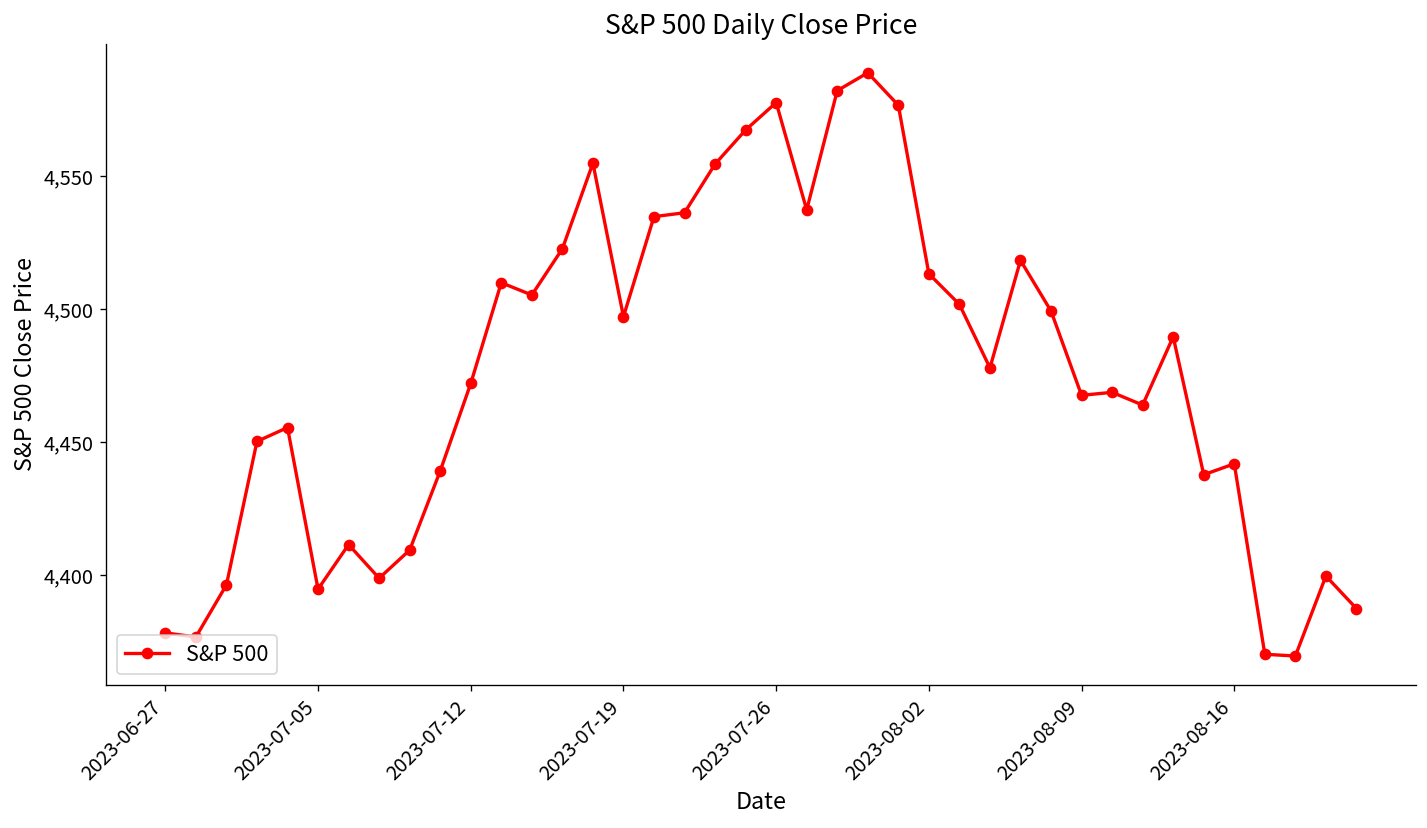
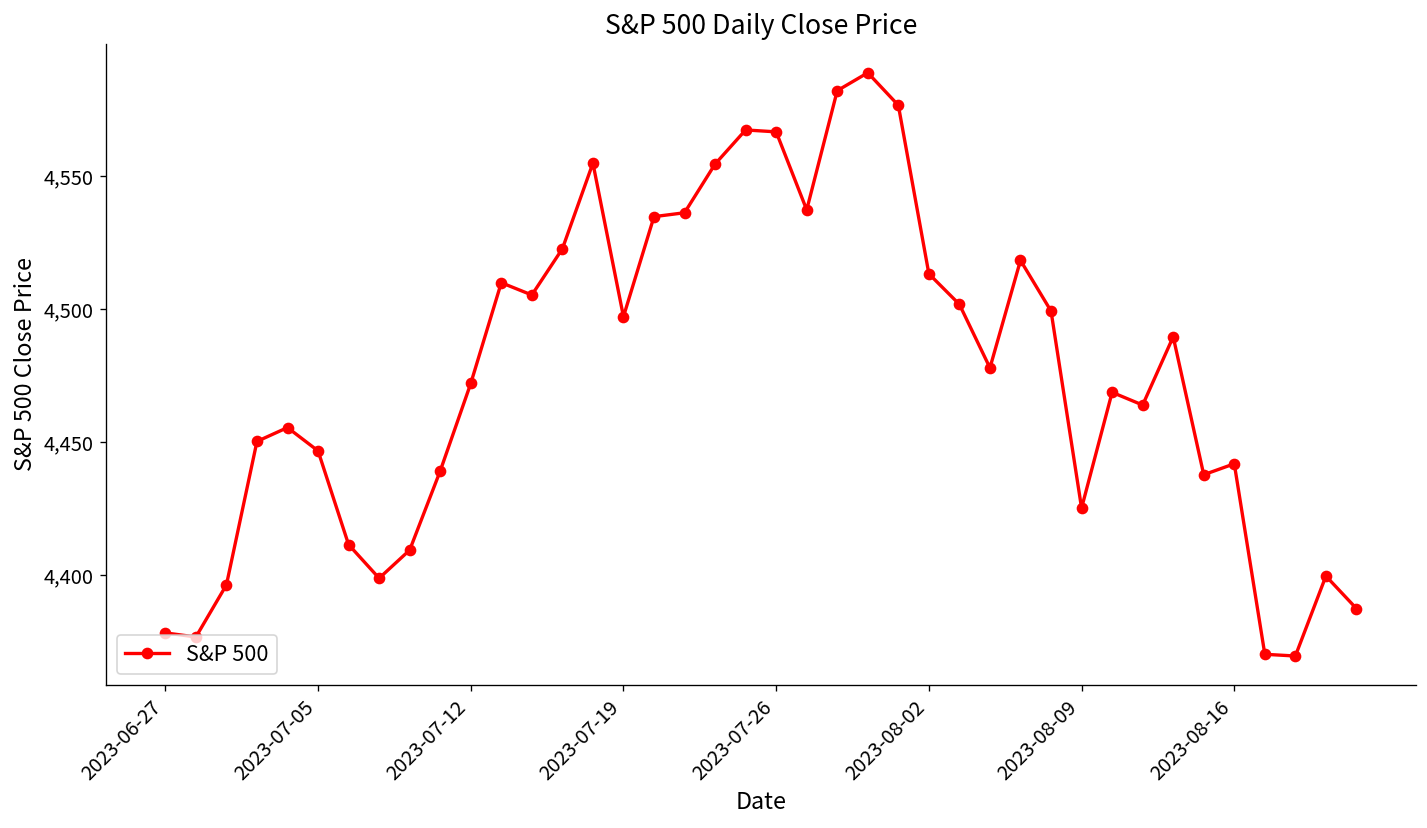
2023-07-05: 4,395 -> 4,447
2023-07-26: 4,578 -> 4,567
2023-08-09: 4,468 -> 4,425
